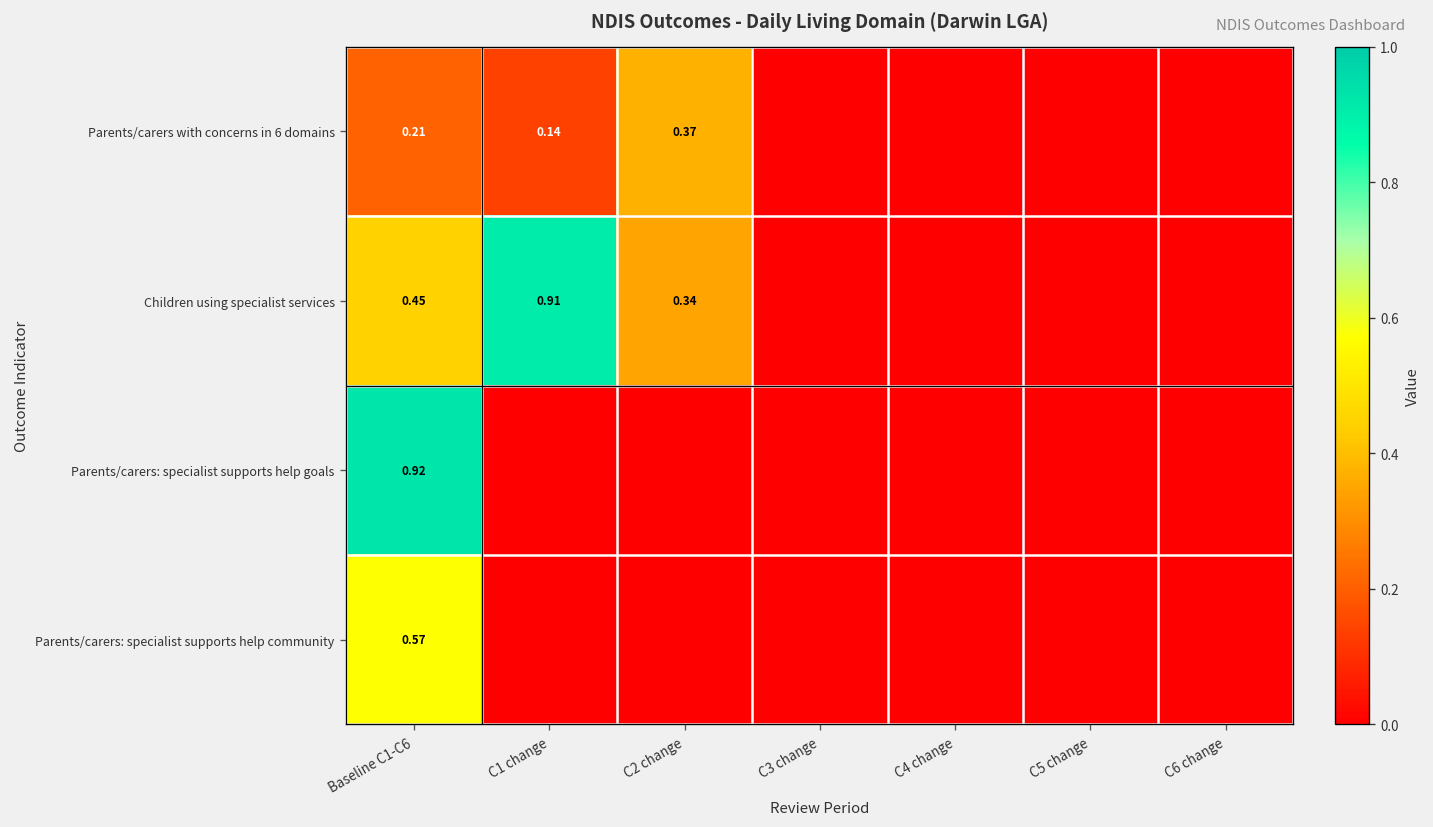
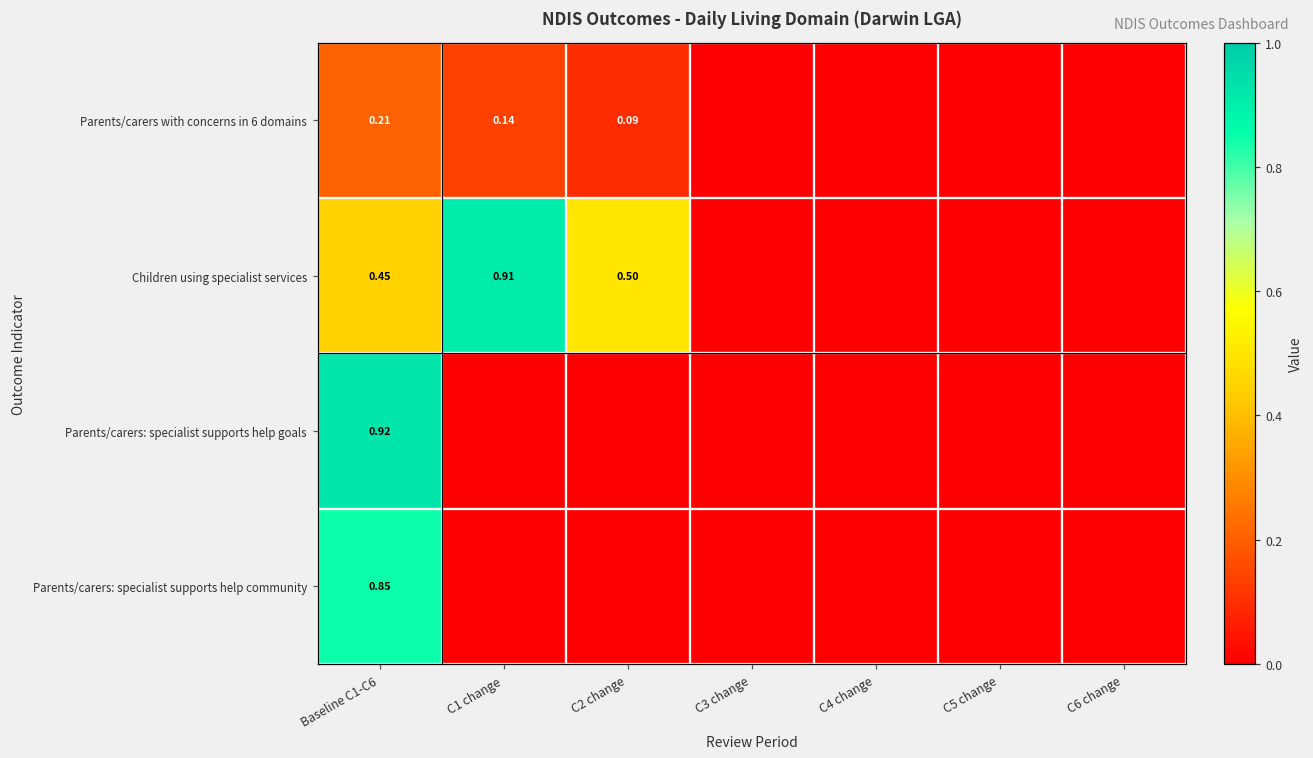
Parents/carers with concerns in 6 domains, C2 change: 0.37 -> 0.09
Children using specialist services, C2 change: 0.34 -> 0.50
Parents/carers: specialist supports help community, Baseline C1-C6: 0.57 -> 0.85
